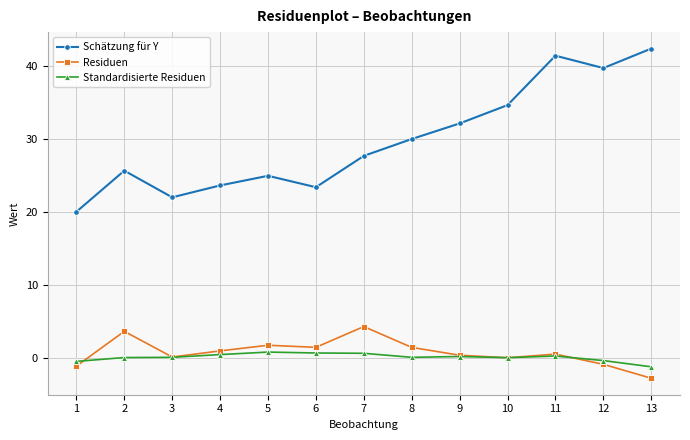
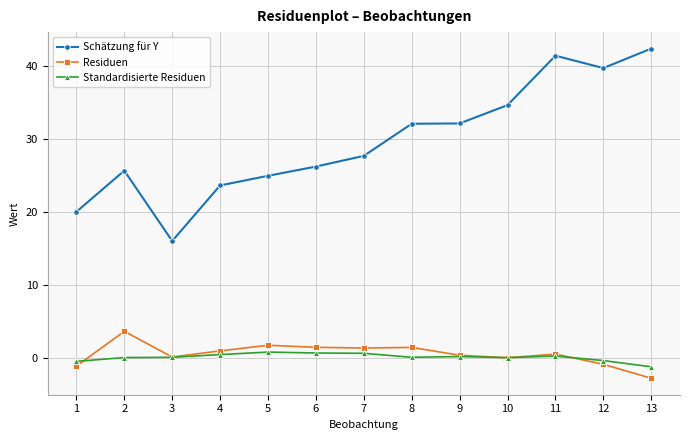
Schätzung für Y, 3: 22 -> 16
Schätzung für Y, 6: 23 -> 26
Residuen, 7: 4 -> 1
Schätzung für Y, 8: 30 -> 32
